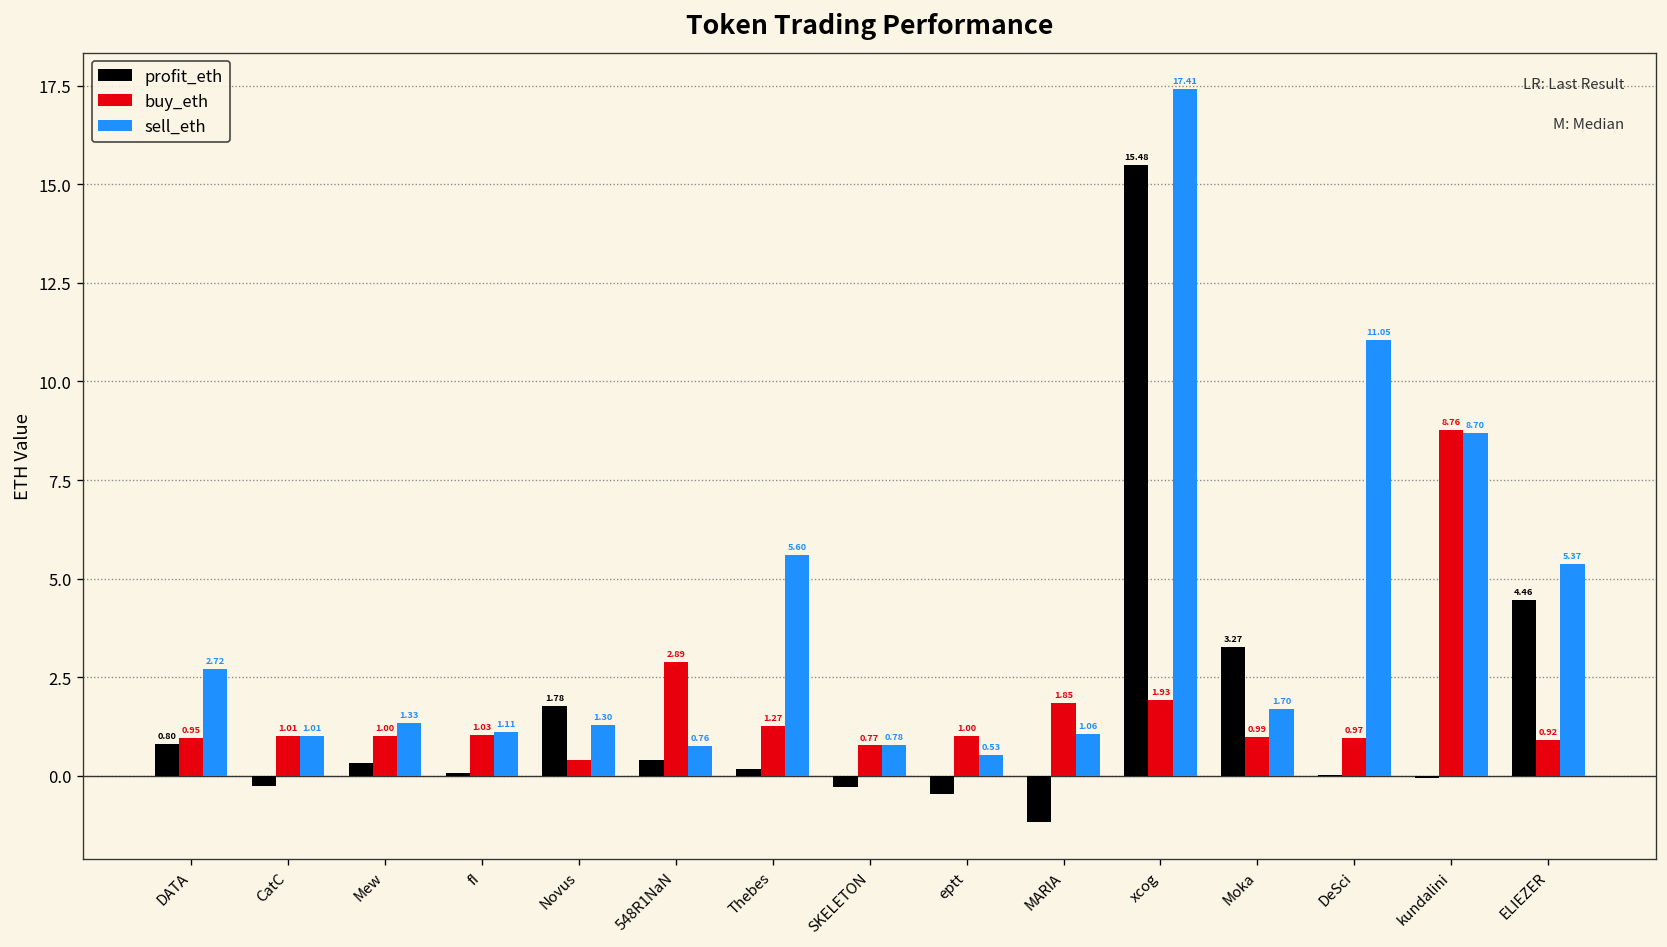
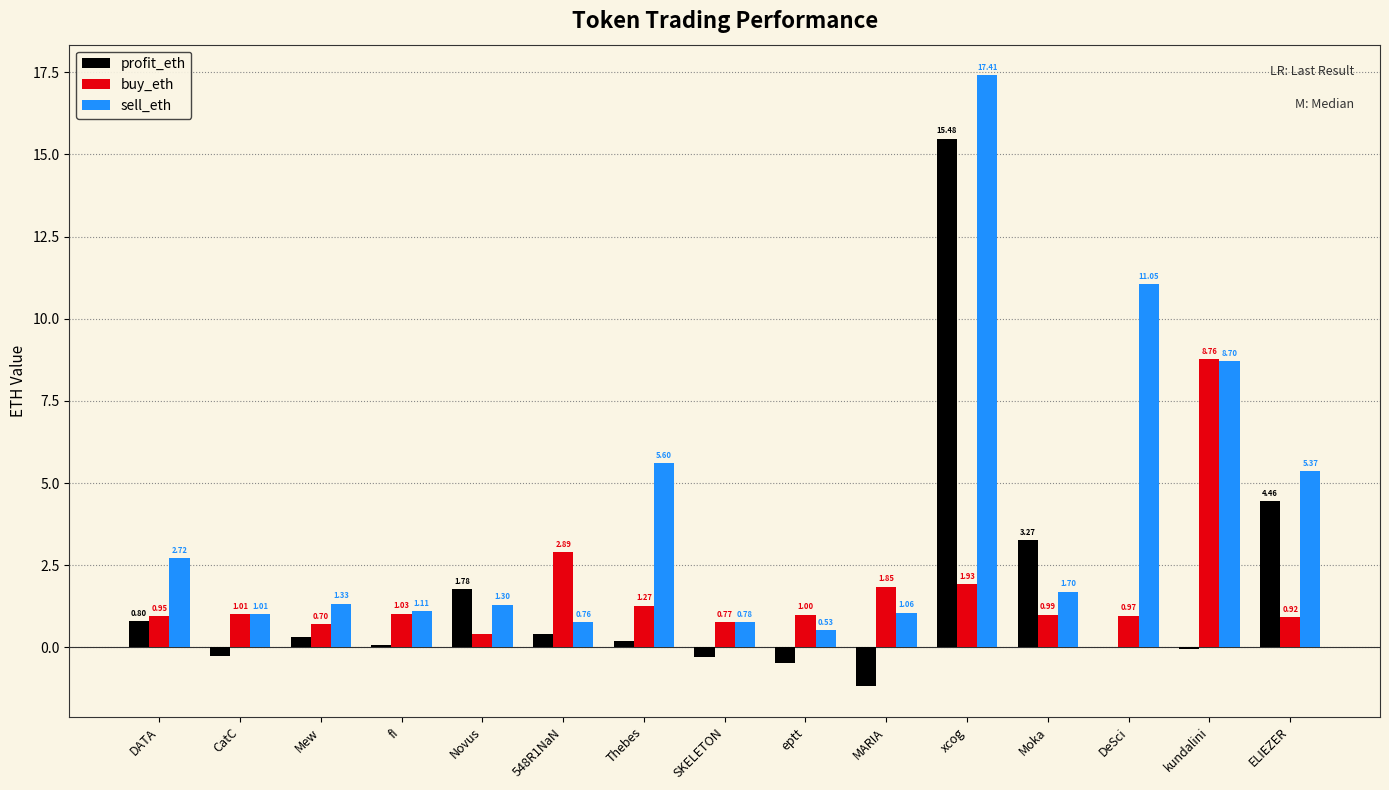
buy_eth, Mew: 1.00 -> 0.70
